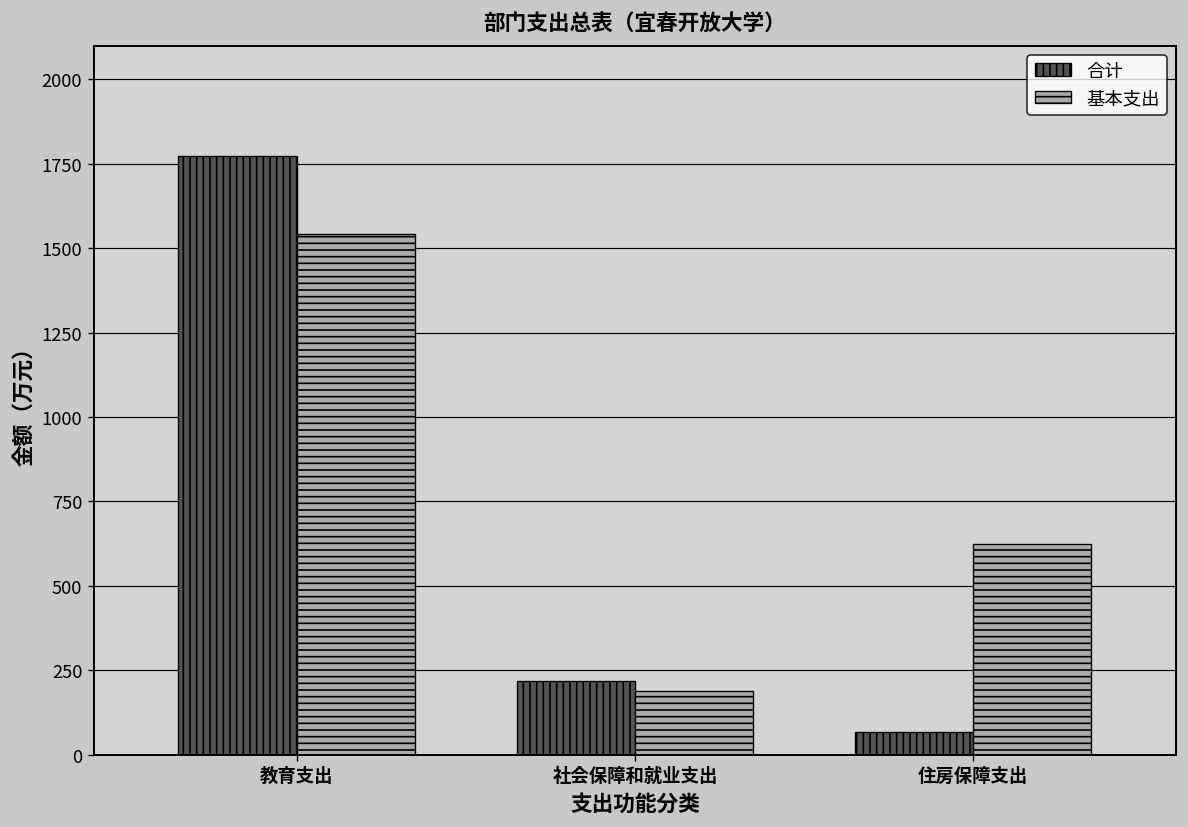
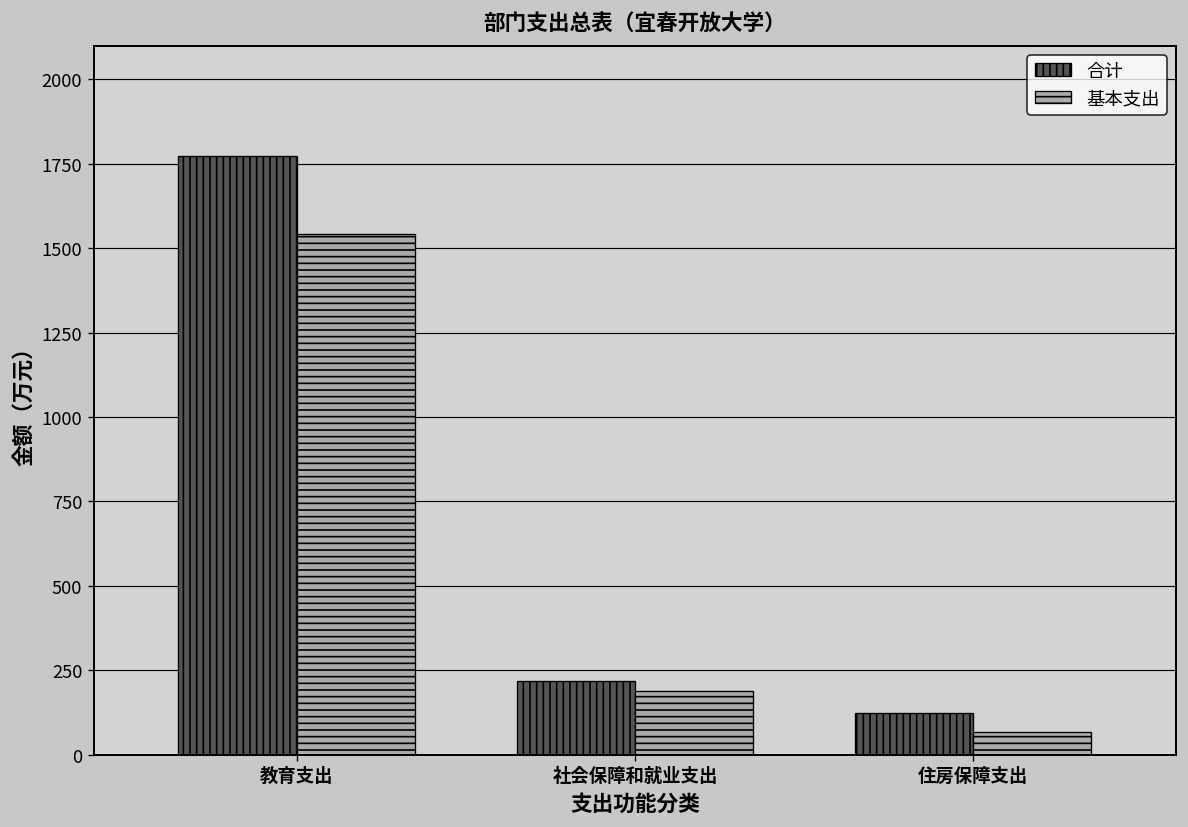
合计, 住房保障支出: 70 -> 120
基本支出, 住房保障支出: 620 -> 70
